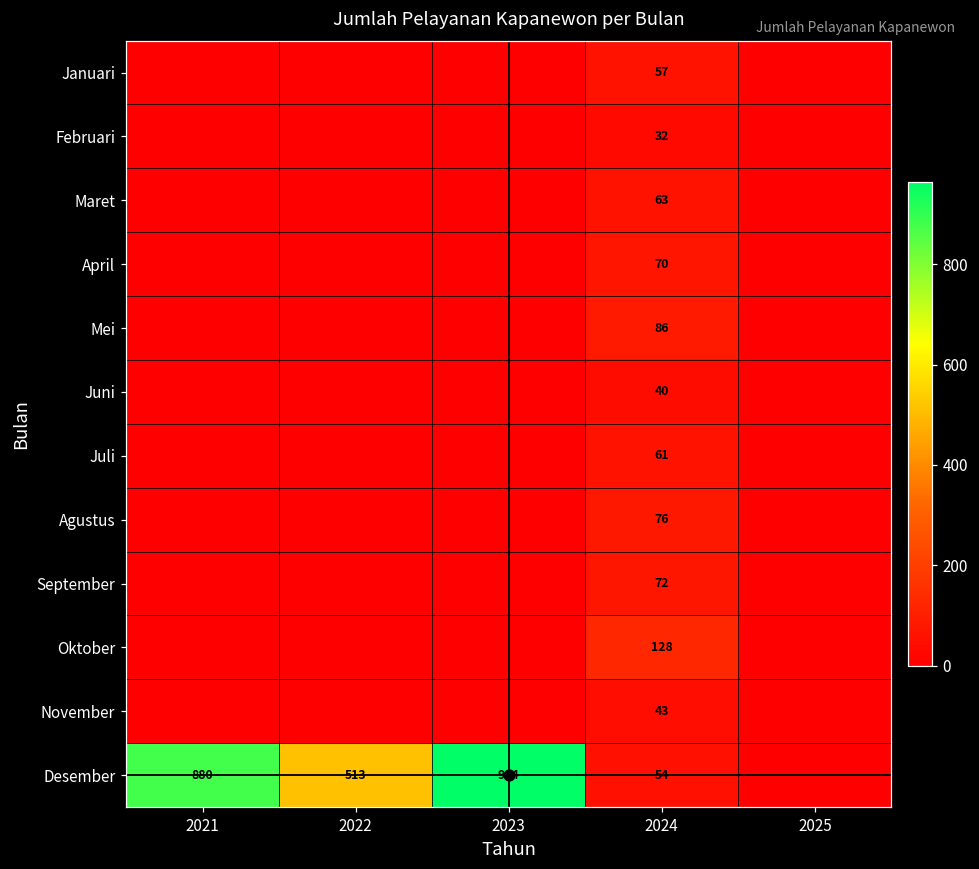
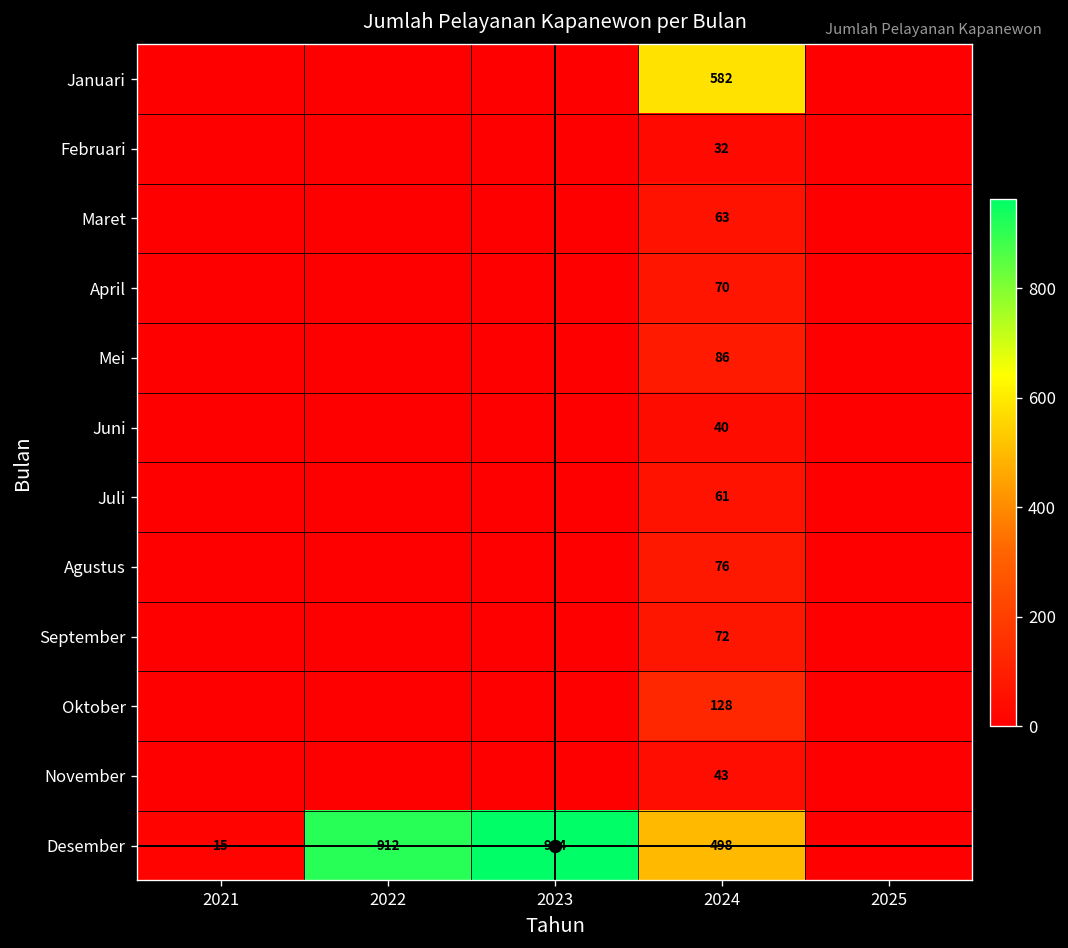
Januari, 2024: 57 -> 582
Desember, 2021: 880 -> 15
Desember, 2022: 513 -> 912
Desember, 2024: 54 -> 498
